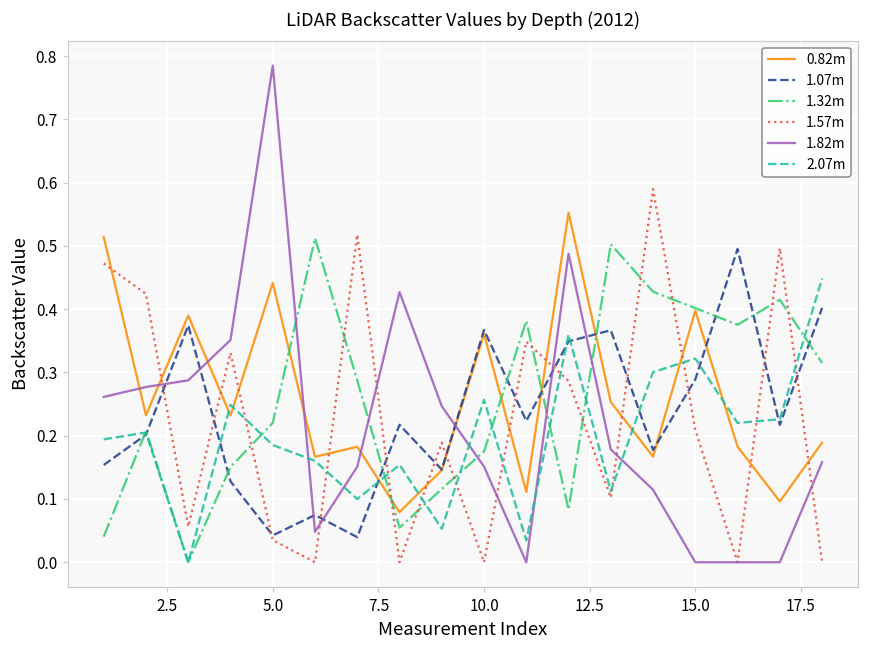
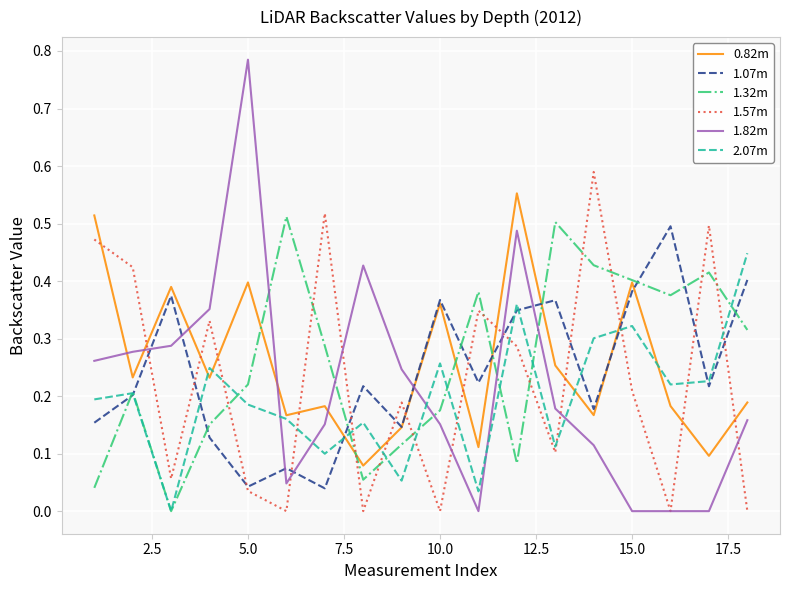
0.82m, 5.0: 0.44 -> 0.40
1.07m, 15.0: 0.29 -> 0.38
